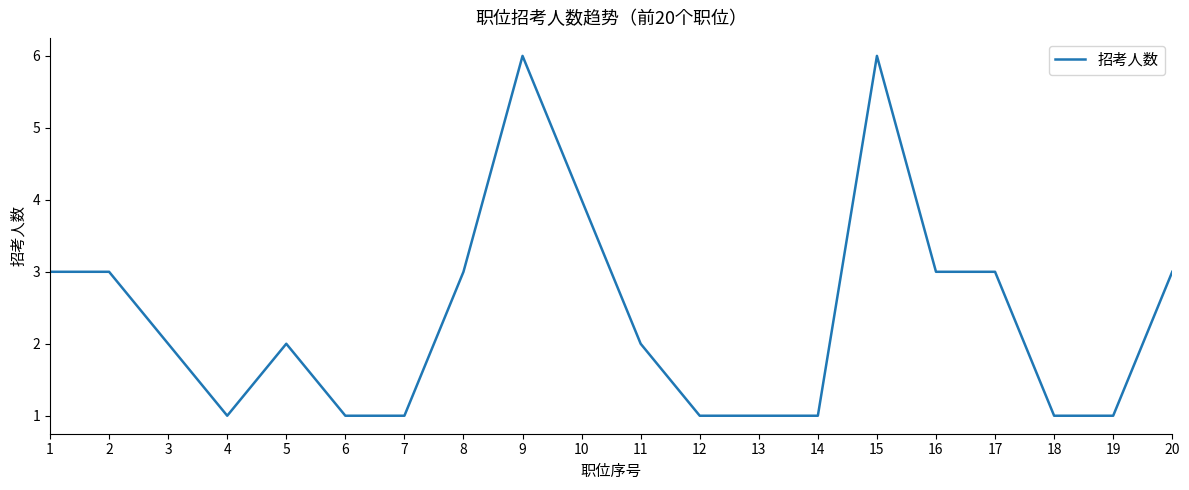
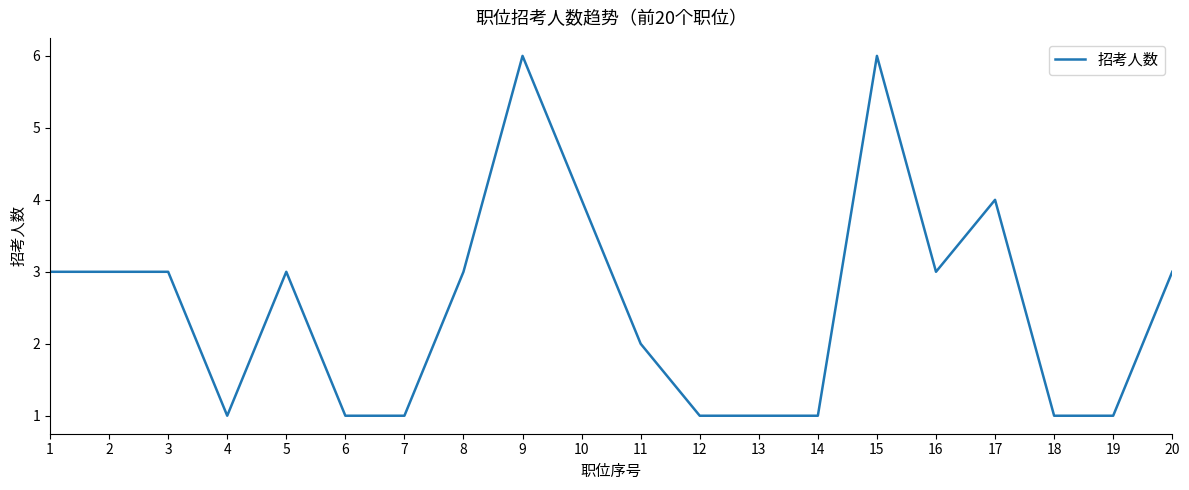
3: 2 -> 3
5: 2 -> 3
17: 3 -> 4
